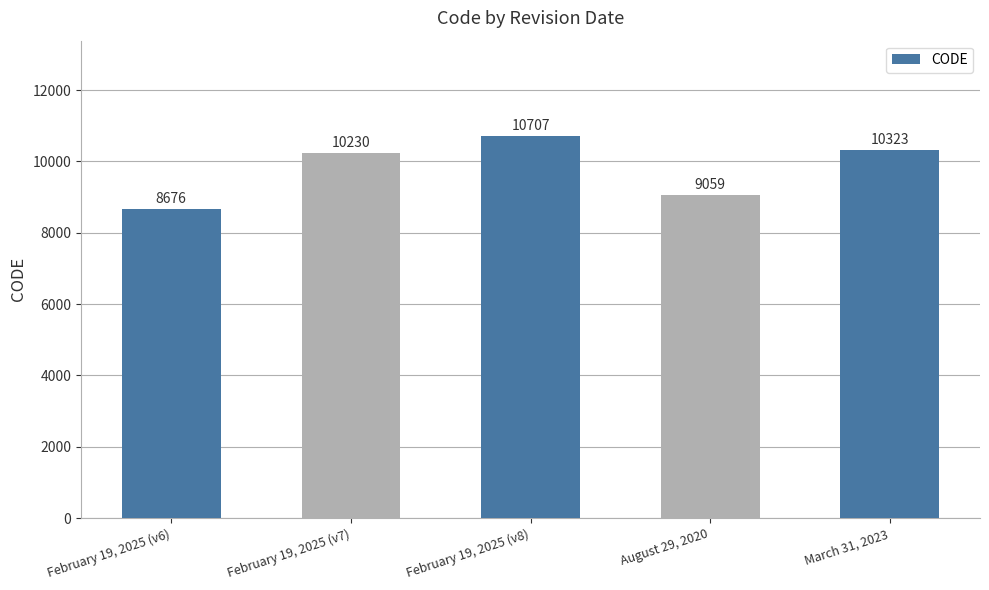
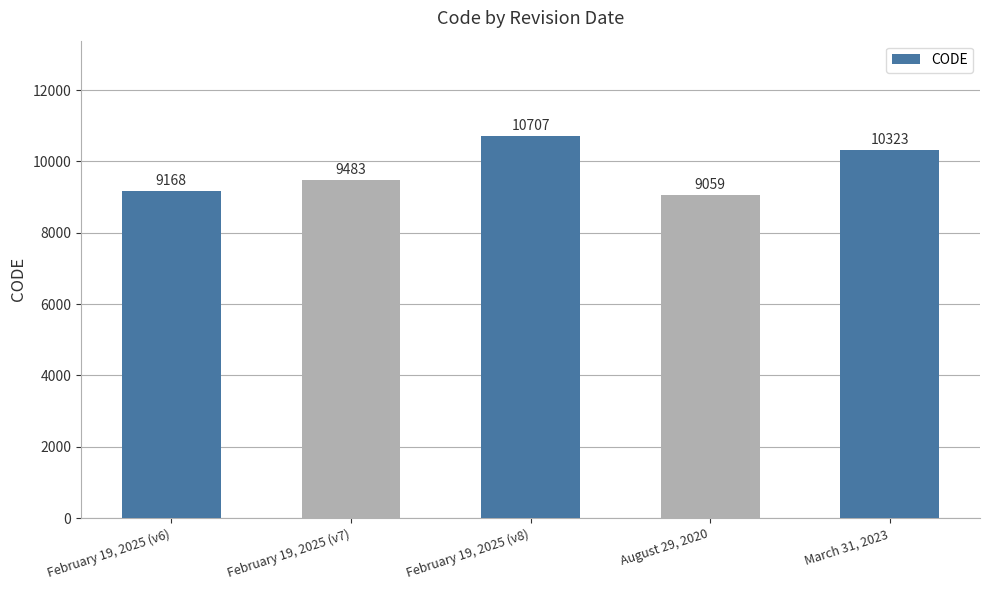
February 19, 2025 (v6): 8676 -> 9168
February 19, 2025 (v7): 10230 -> 9483
